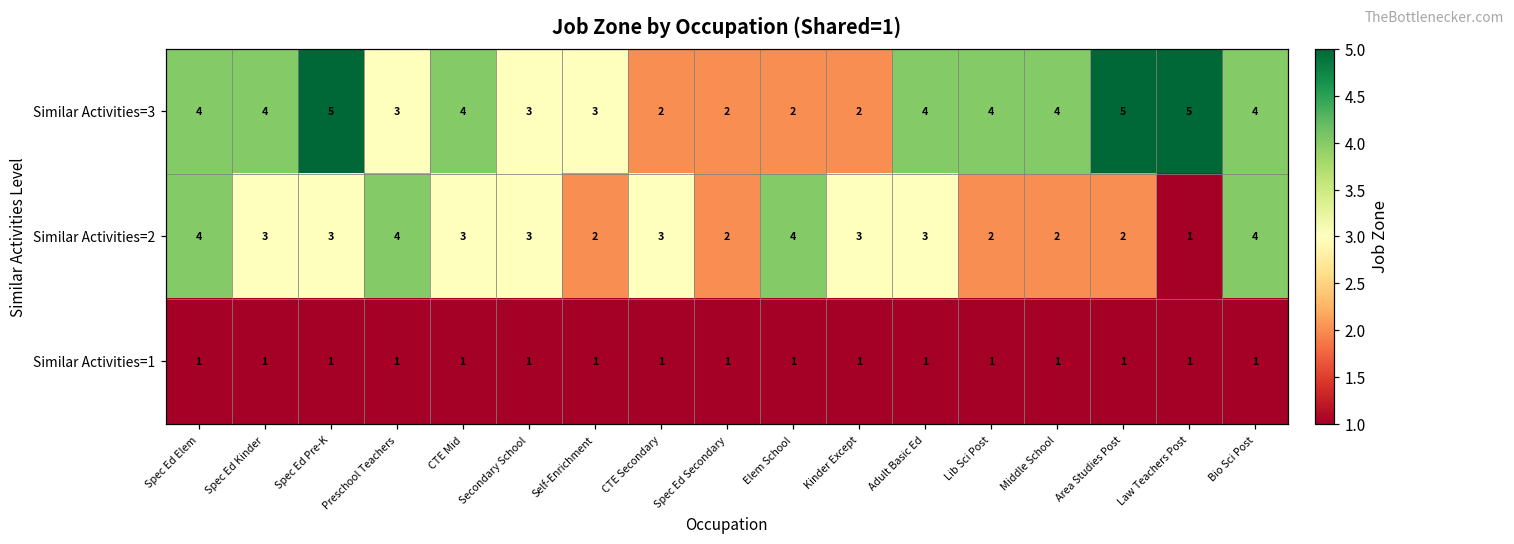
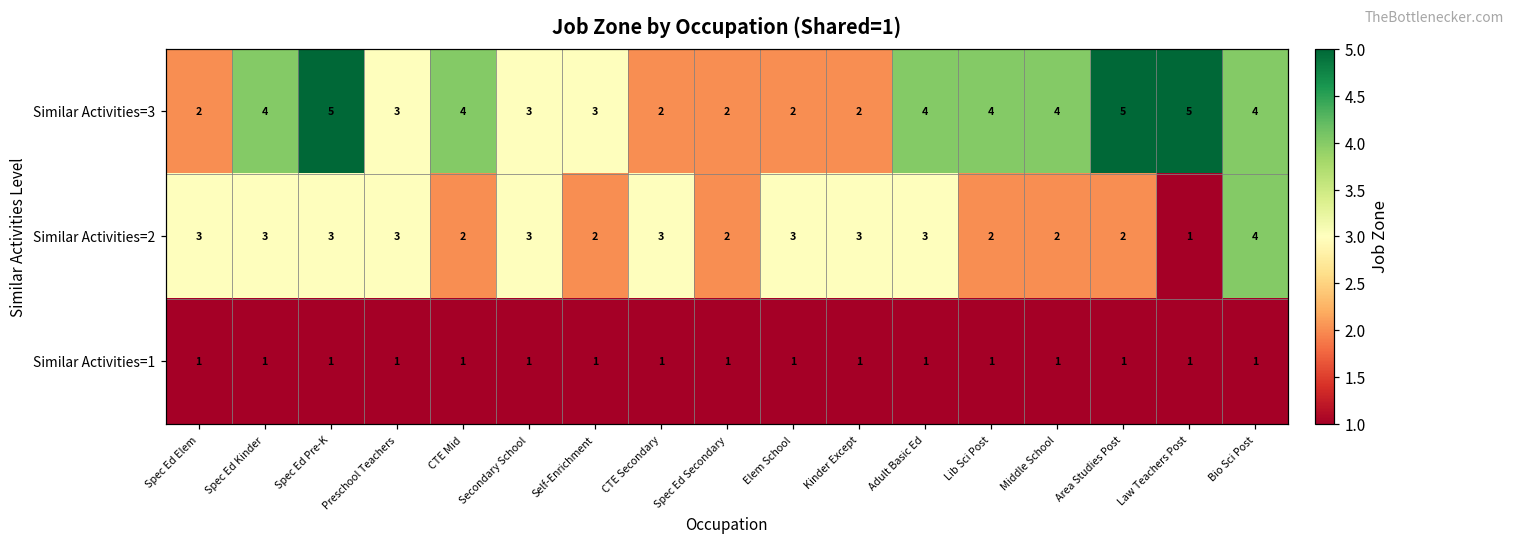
Similar Activities=3, Spec Ed Elem: 4 -> 2
Similar Activities=2, Spec Ed Elem: 4 -> 3
Similar Activities=2, Preschool Teachers: 4 -> 3
Similar Activities=2, CTE Mid: 3 -> 2
Similar Activities=2, Elem School: 4 -> 3
